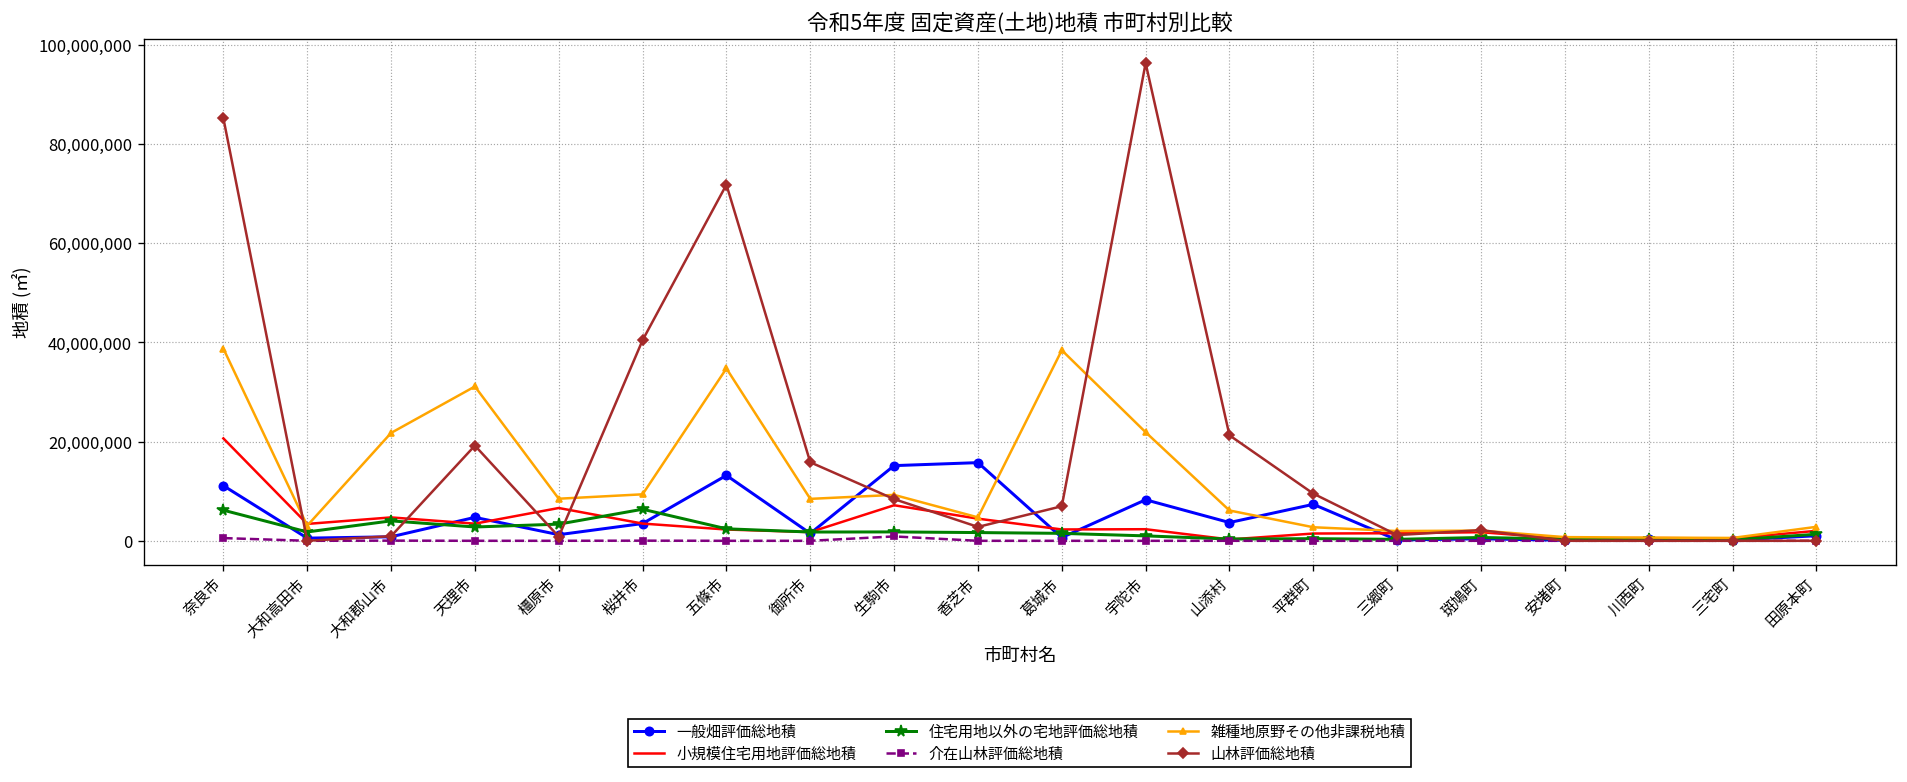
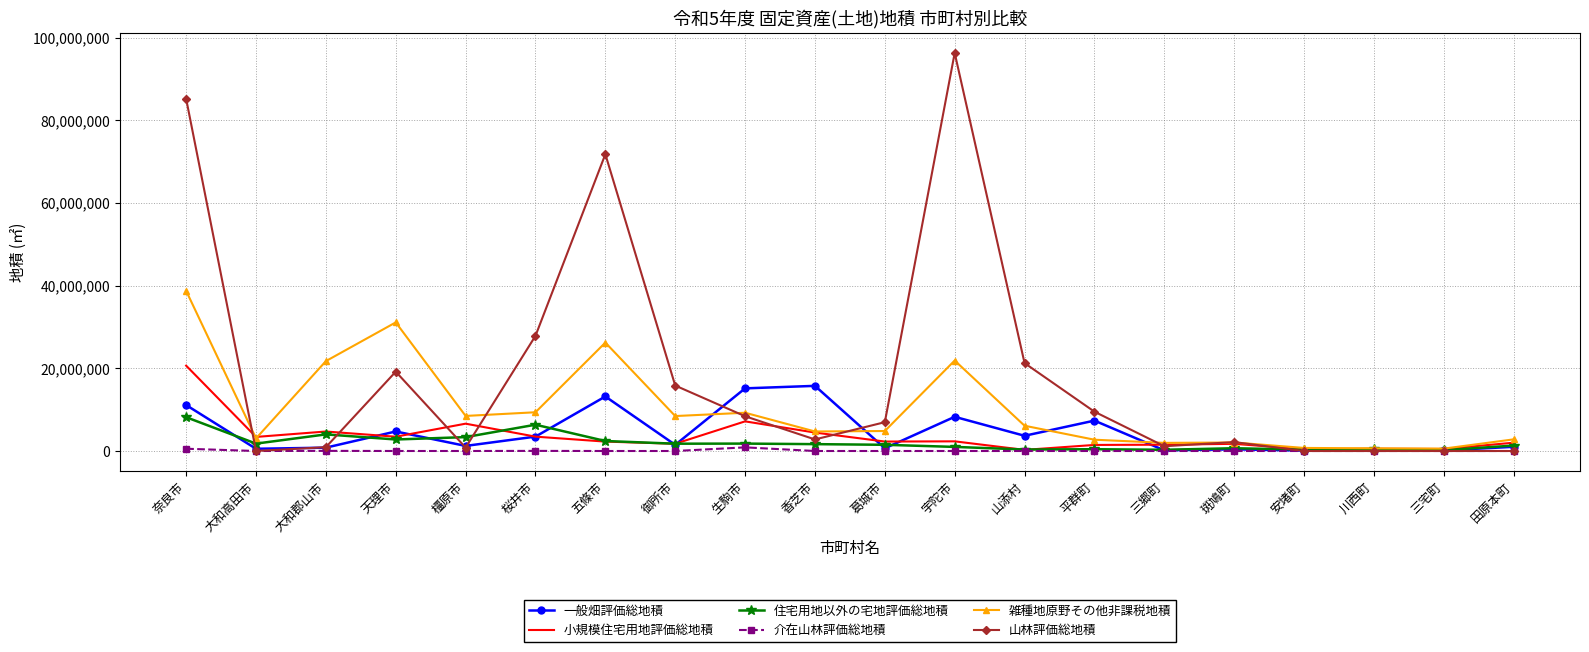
住宅用地以外の宅地評価総地積, 奈良市: 6,000,000 -> 8,000,000
山林評価総地積, 桜井市: 40,000,000 -> 28,000,000
雑種地原野その他非課税地積, 五條市: 35,000,000 -> 26,000,000
雑種地原野その他非課税地積, 葛城市: 38,000,000 -> 5,000,000
